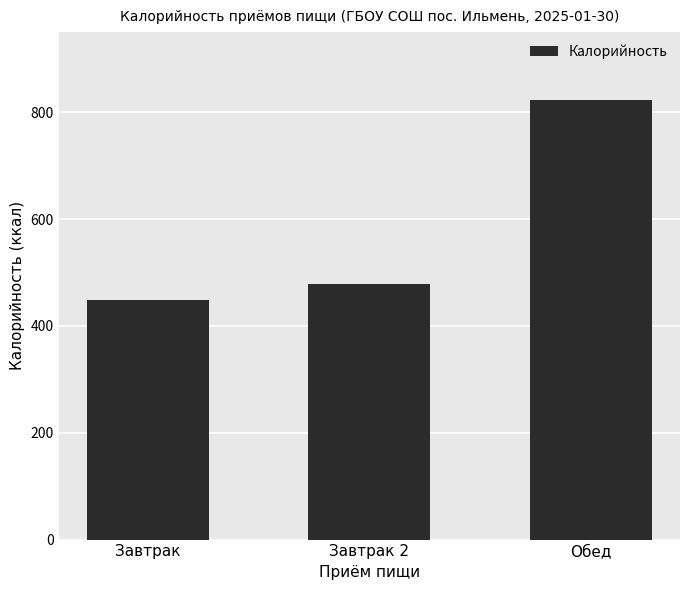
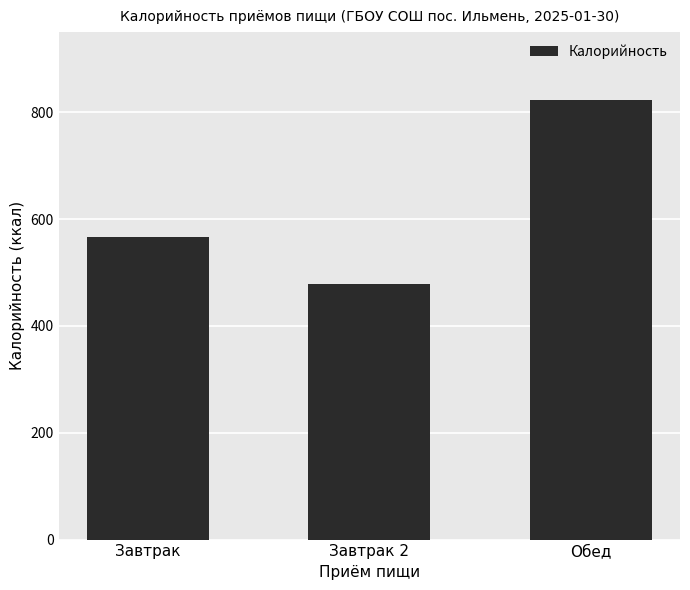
Завтрак: 450 -> 570
